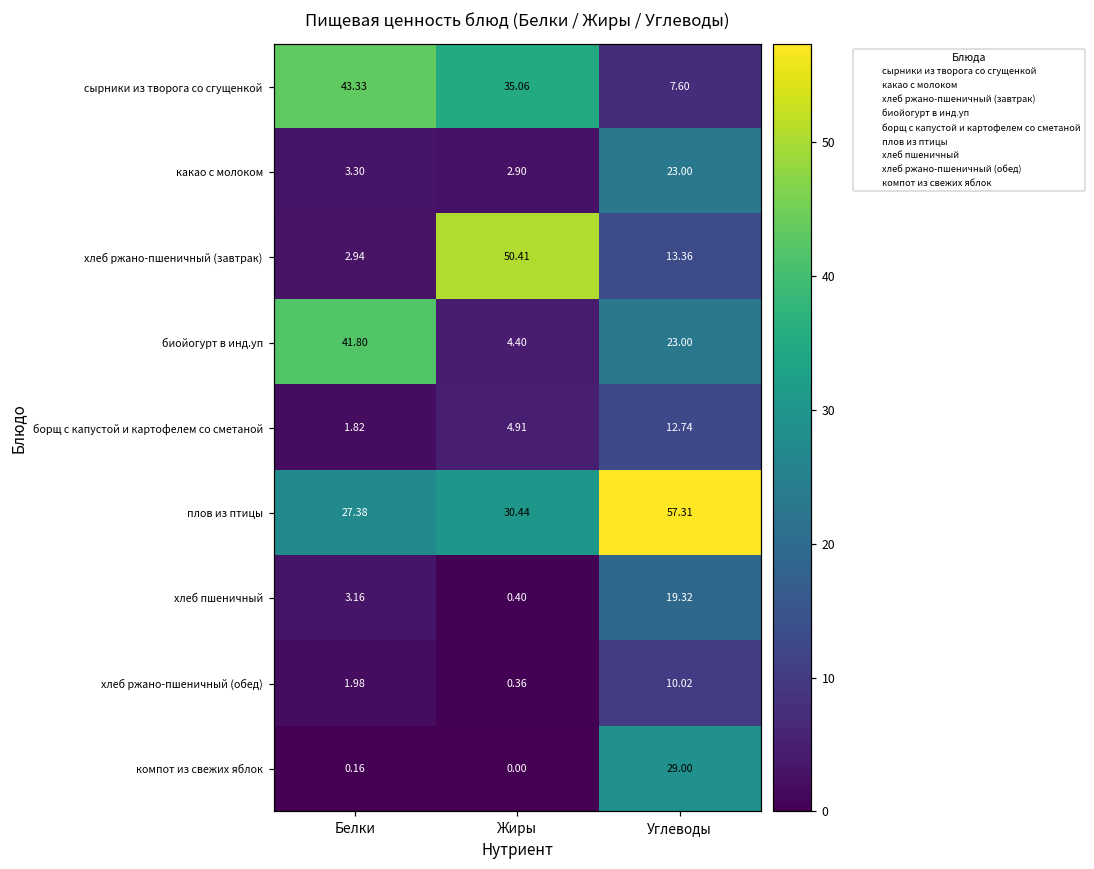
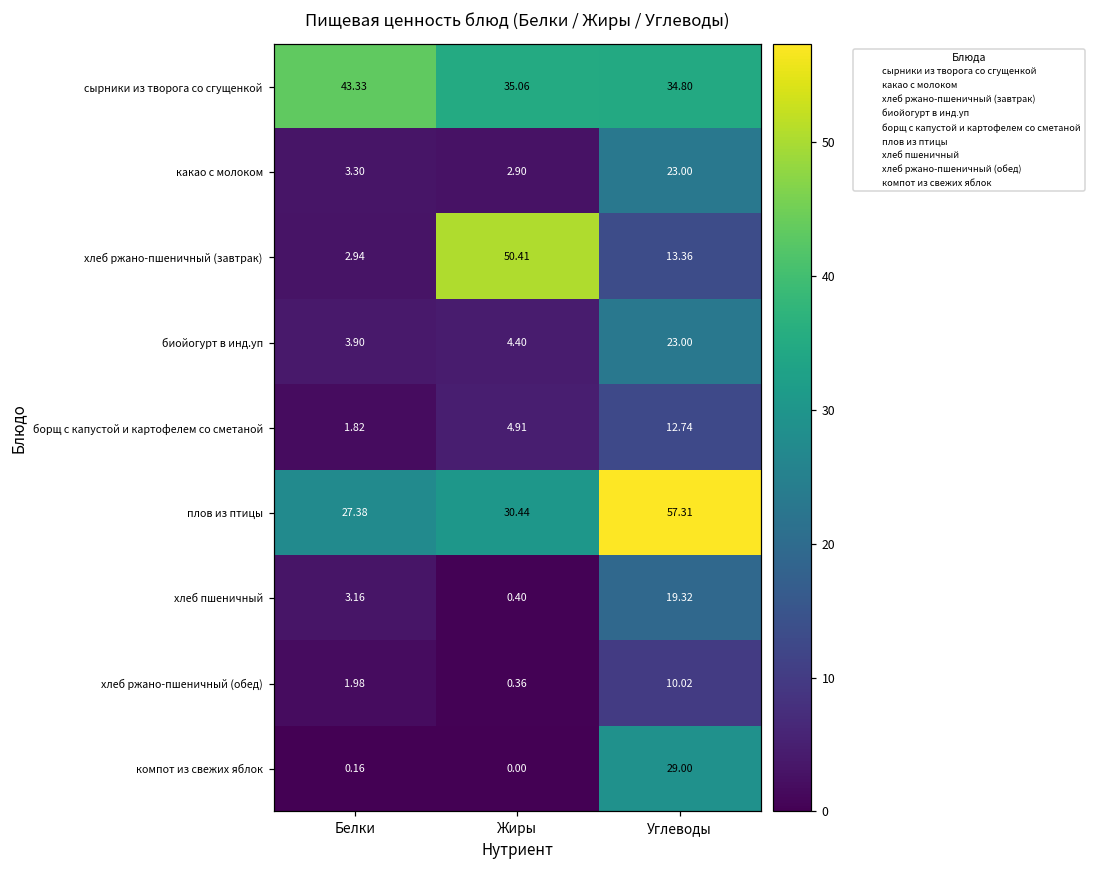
сырники из творога со сгущенкой, Углеводы: 7.60 -> 34.80
биойогурт в инд.уп, Белки: 41.80 -> 3.90
